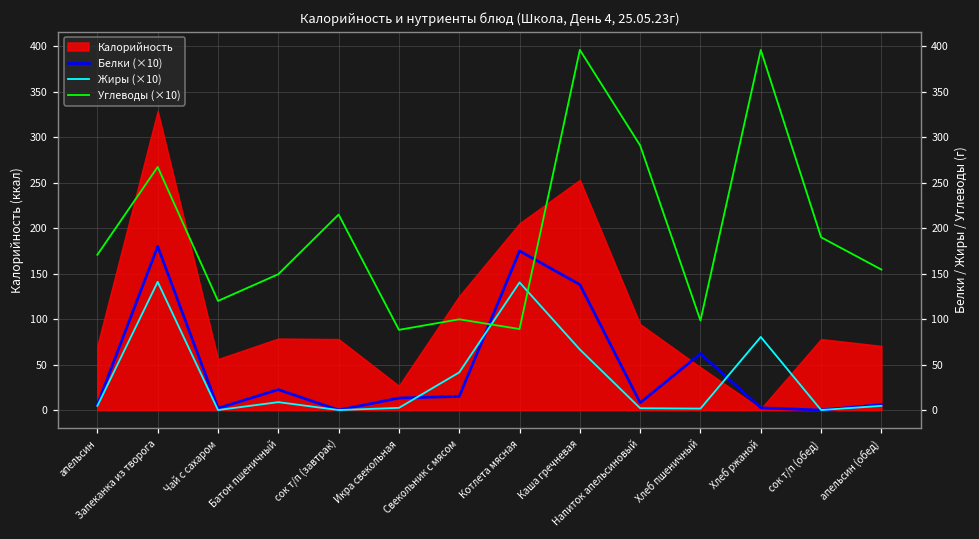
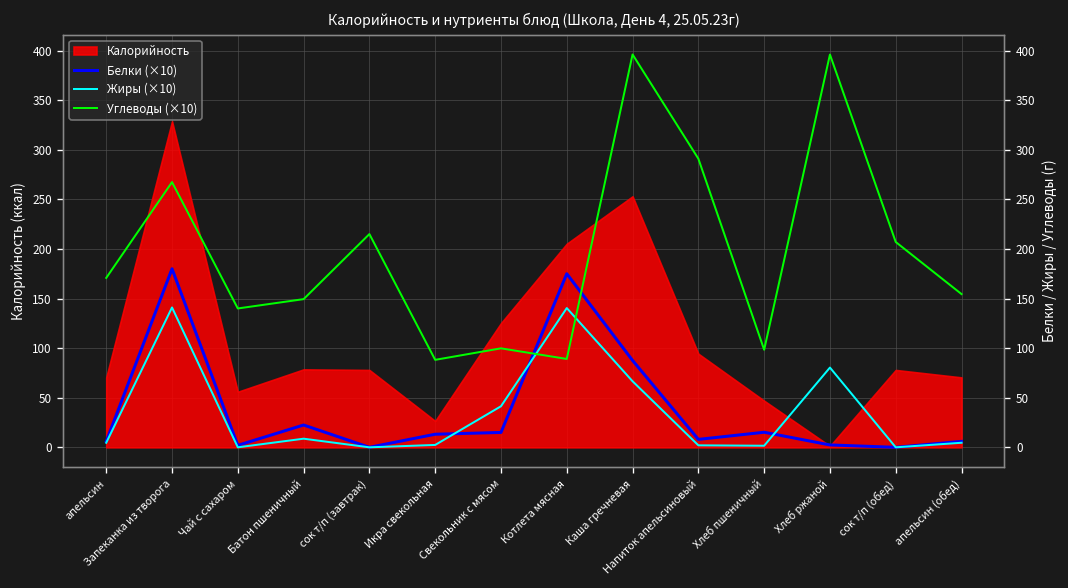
Углеводы (×10), Чай с сахаром: 120 -> 140
Белки (×10), Каша гречневая: 140 -> 90
Белки (×10), Хлеб пшеничный: 60 -> 20
Углеводы (×10), сок т/п (обед): 190 -> 210
